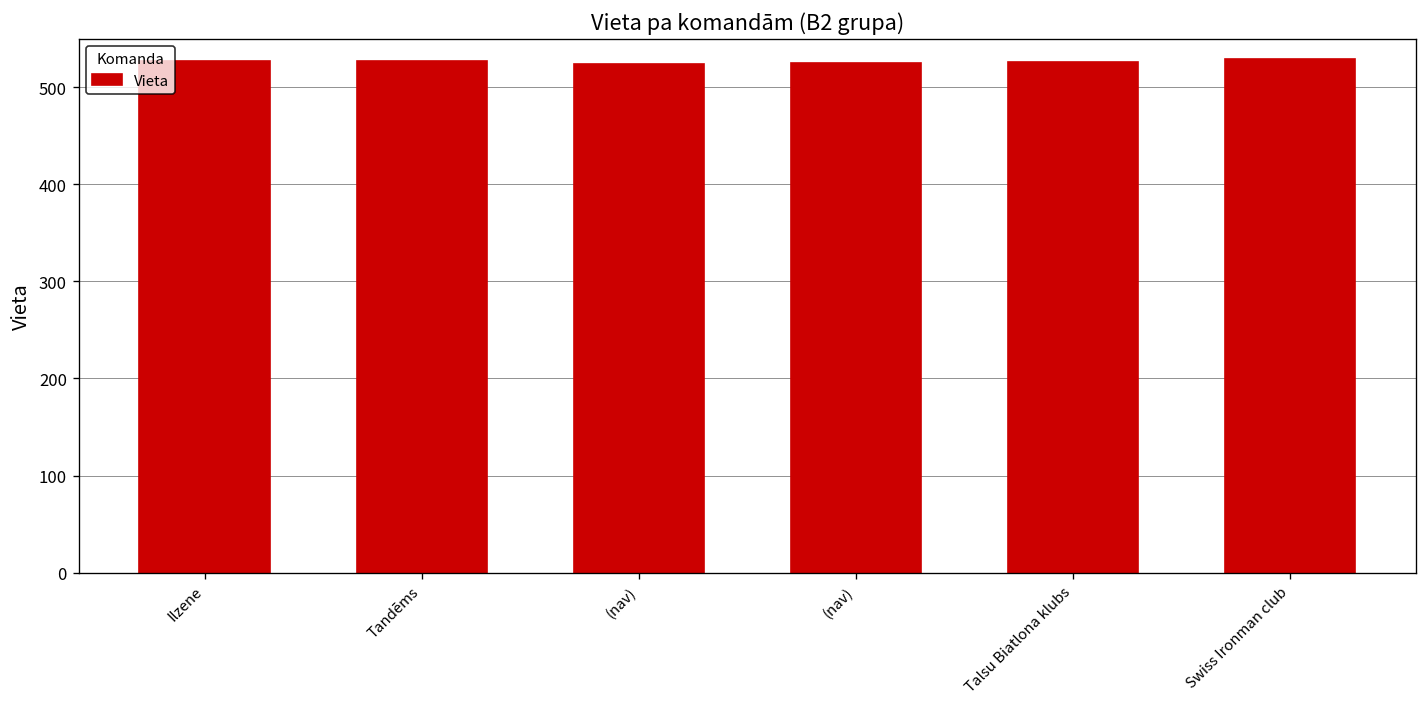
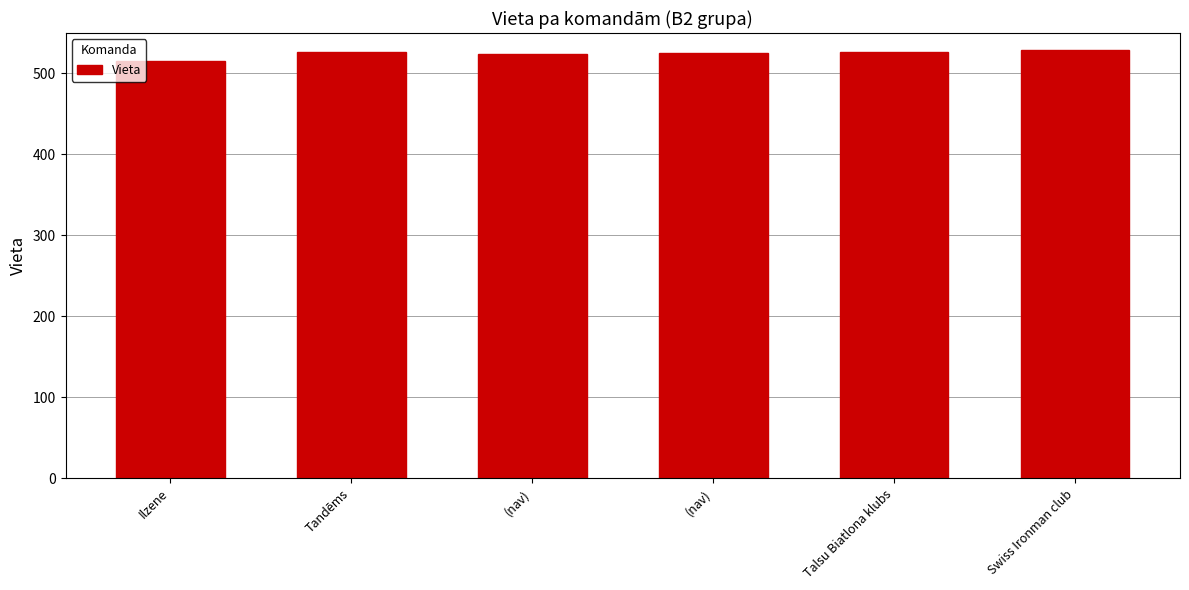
Ilzene: 530 -> 520
